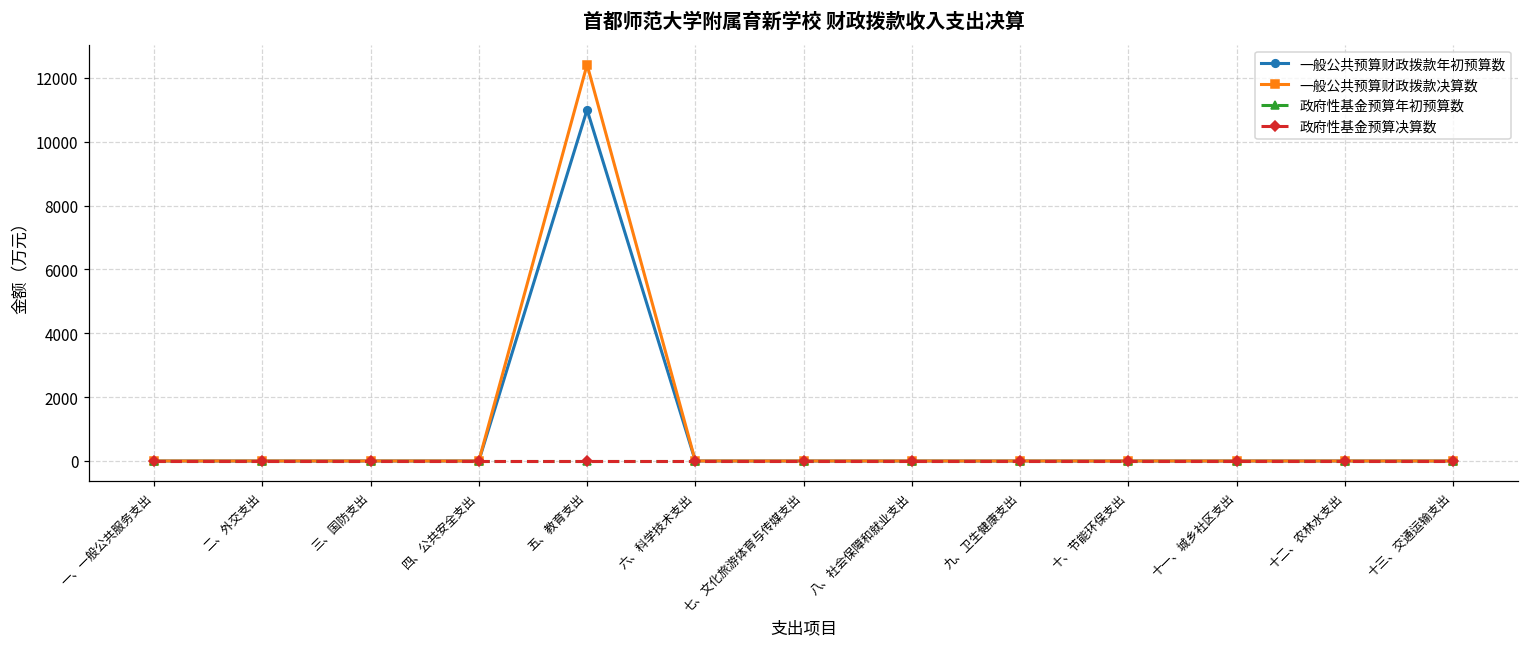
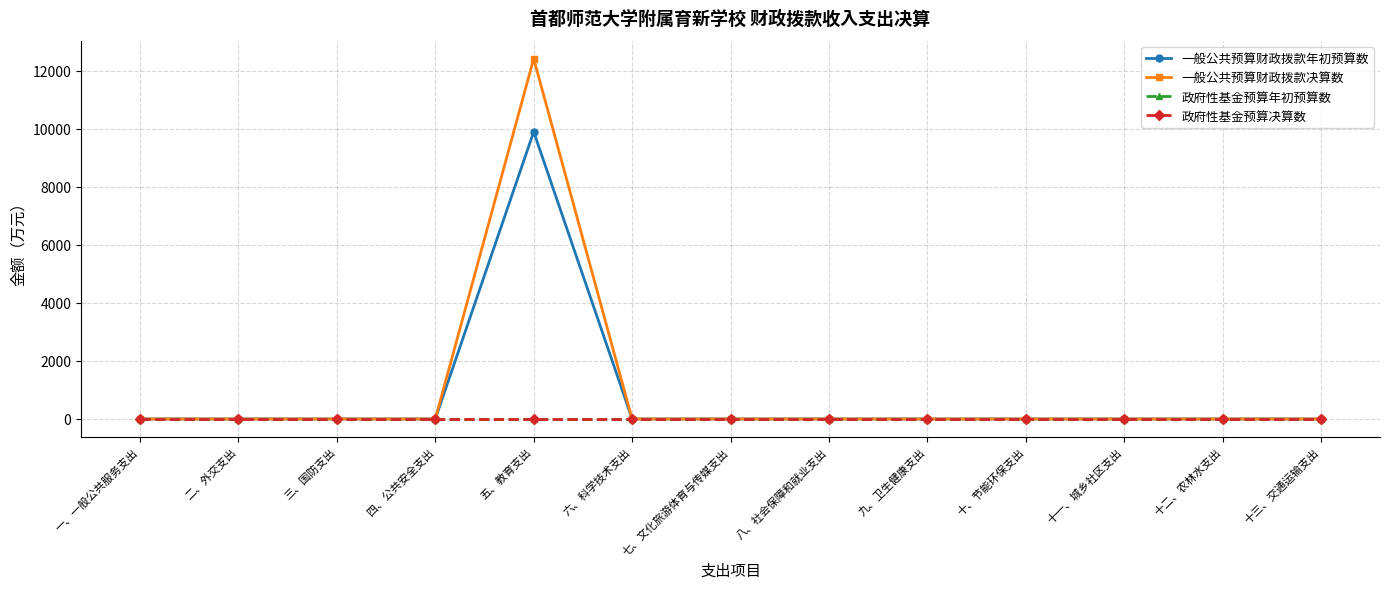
一般公共预算财政拨款年初预算数, 五、教育支出: 11000 -> 9900
